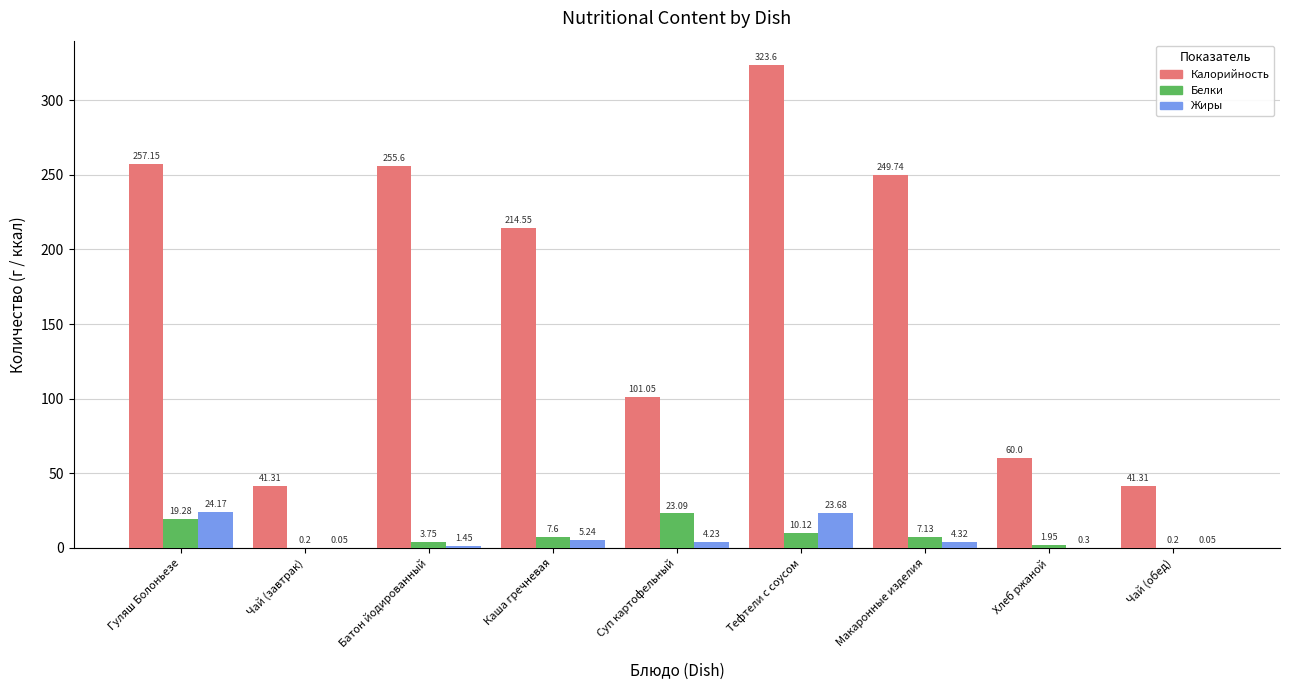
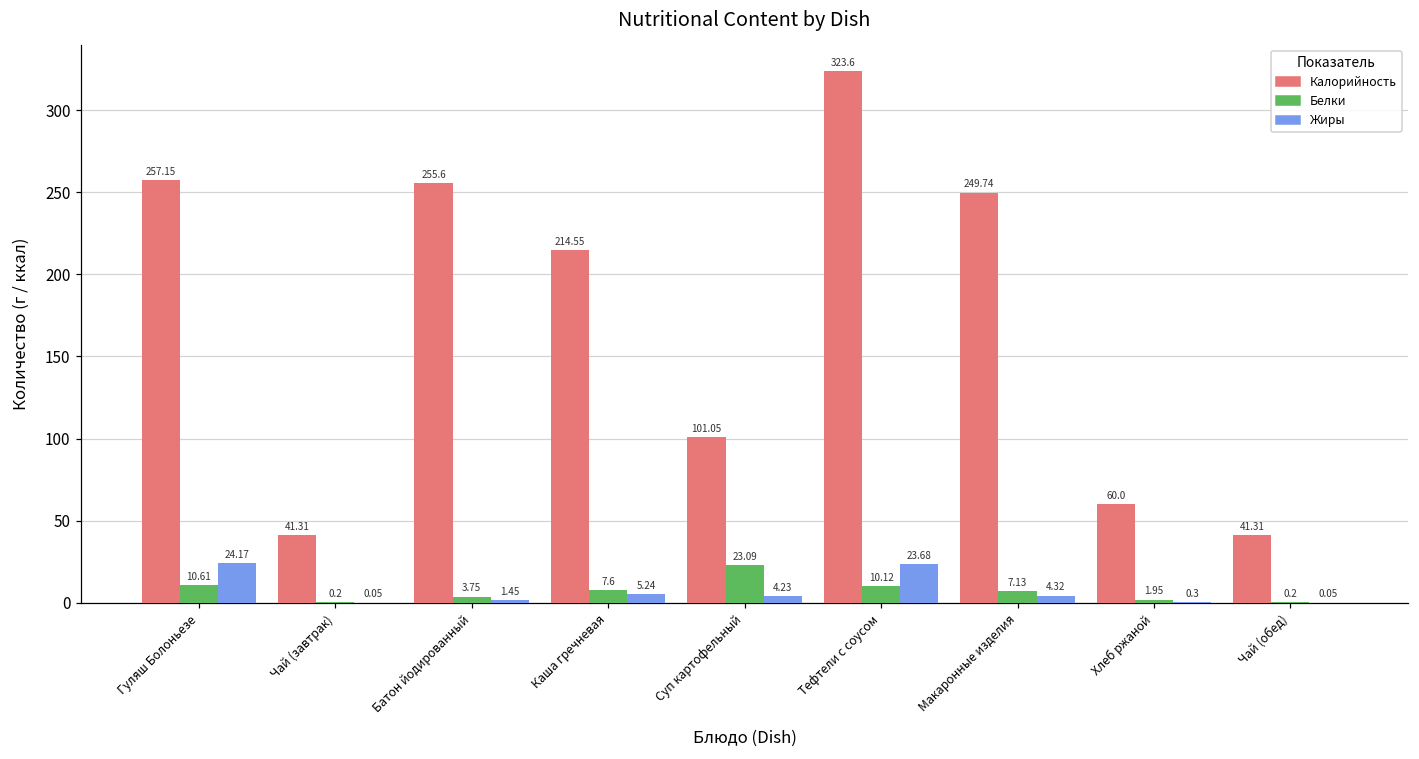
Белки, Гуляш Болоньезе: 19.28 -> 10.61
